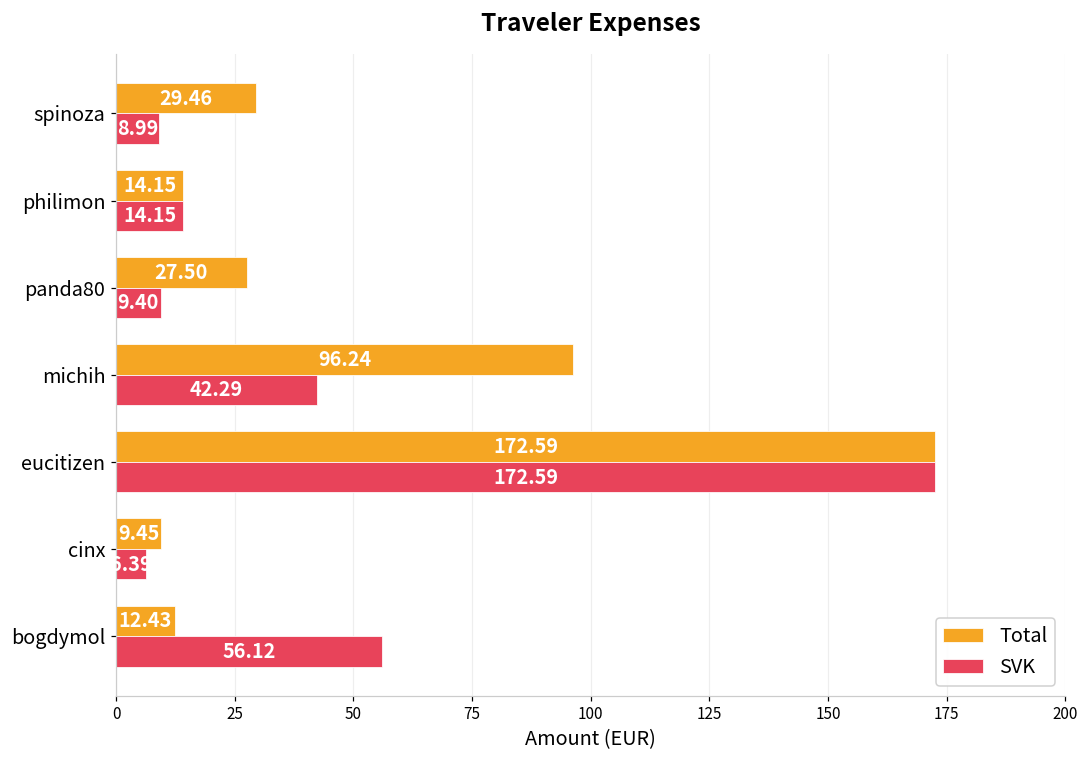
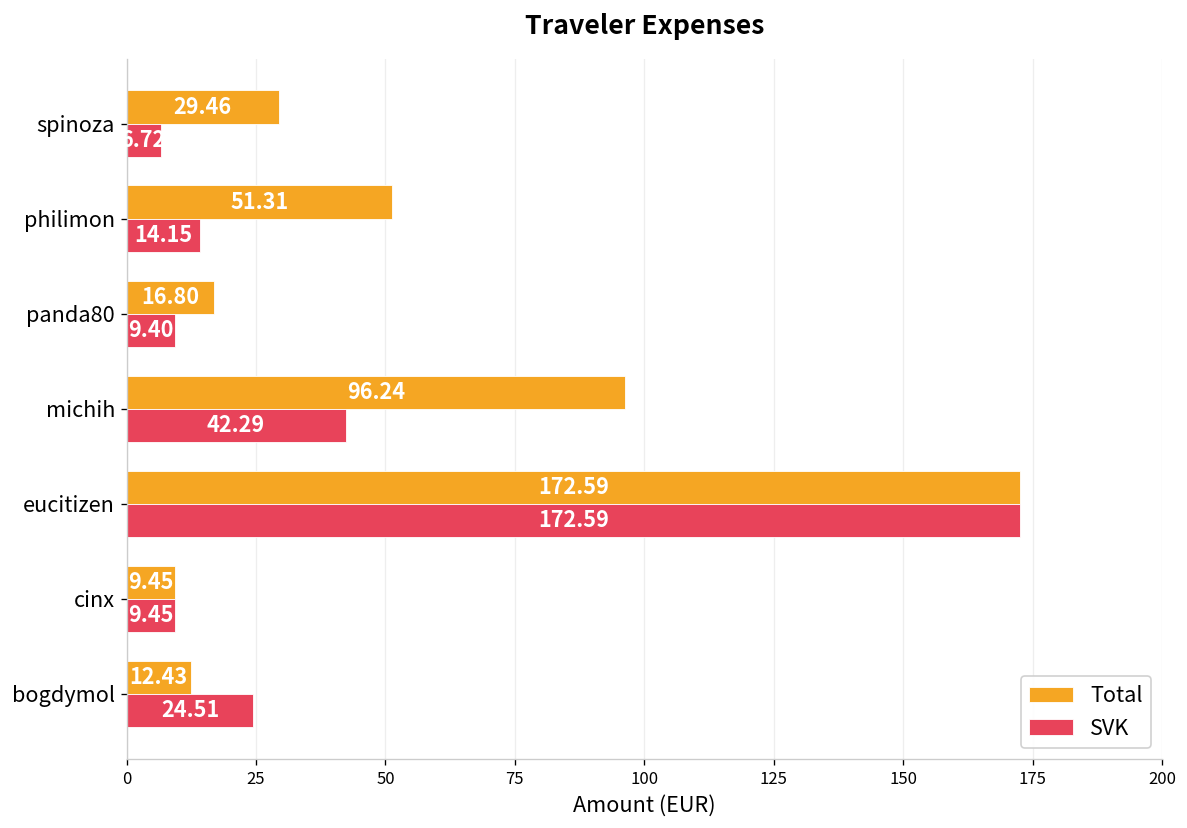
SVK, spinoza: 8.99 -> 6.72
Total, philimon: 14.15 -> 51.31
Total, panda80: 27.50 -> 16.80
SVK, cinx: 6.39 -> 9.45
SVK, bogdymol: 56.12 -> 24.51
